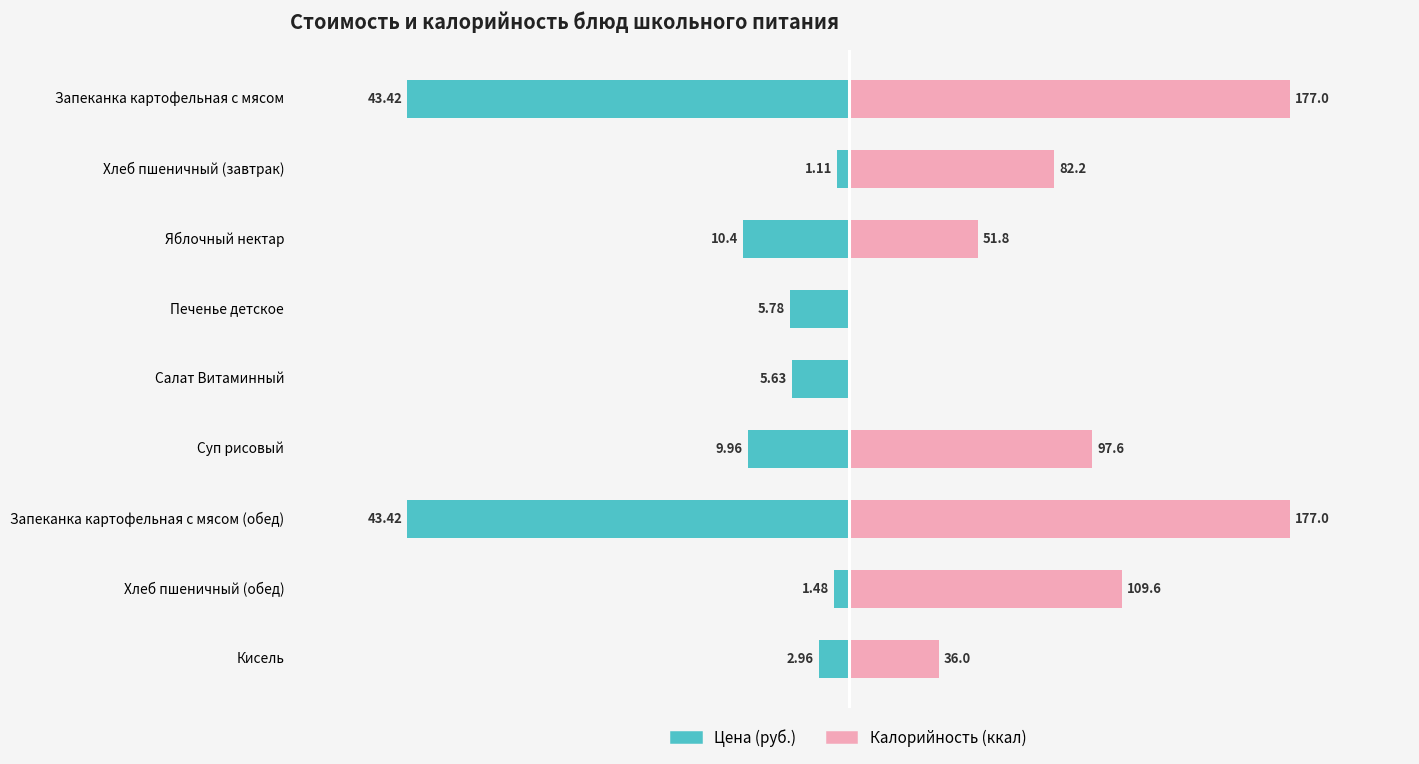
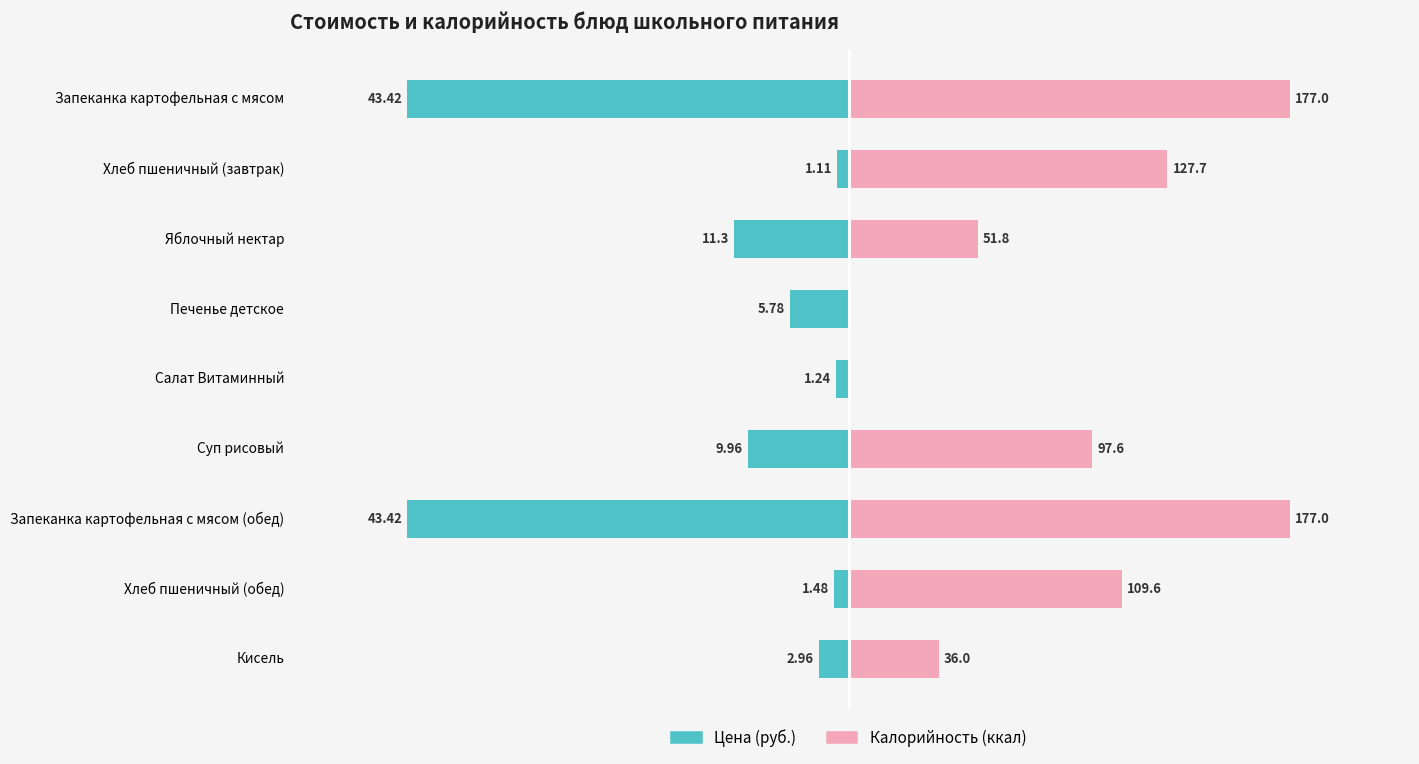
Калорийность (ккал), Хлеб пшеничный (завтрак): 82.2 -> 127.7
Цена (руб.), Яблочный нектар: 10.4 -> 11.3
Цена (руб.), Салат Витаминный: 5.63 -> 1.24
